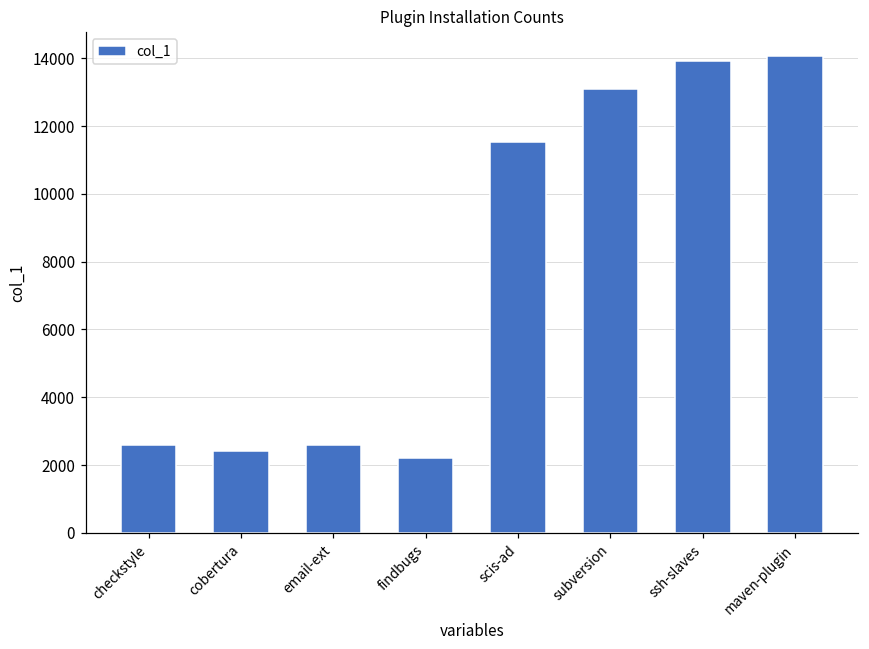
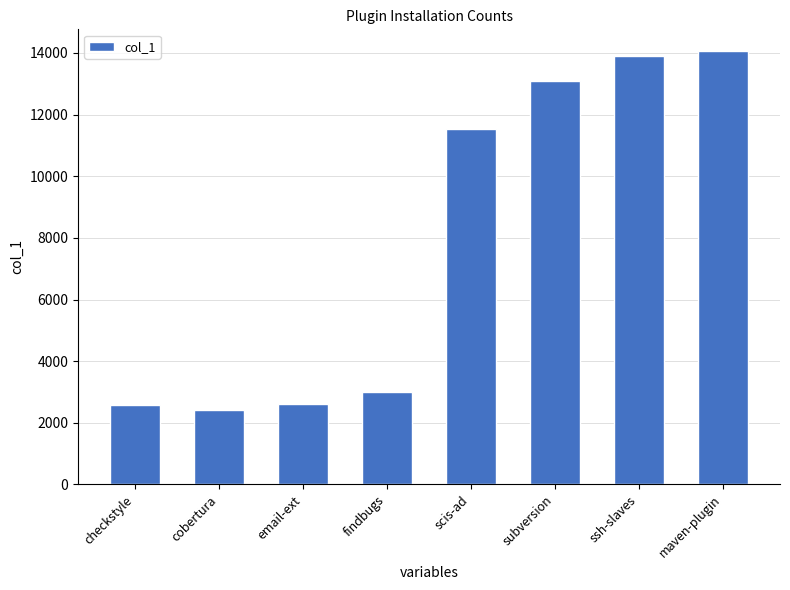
findbugs: 2200 -> 3000
